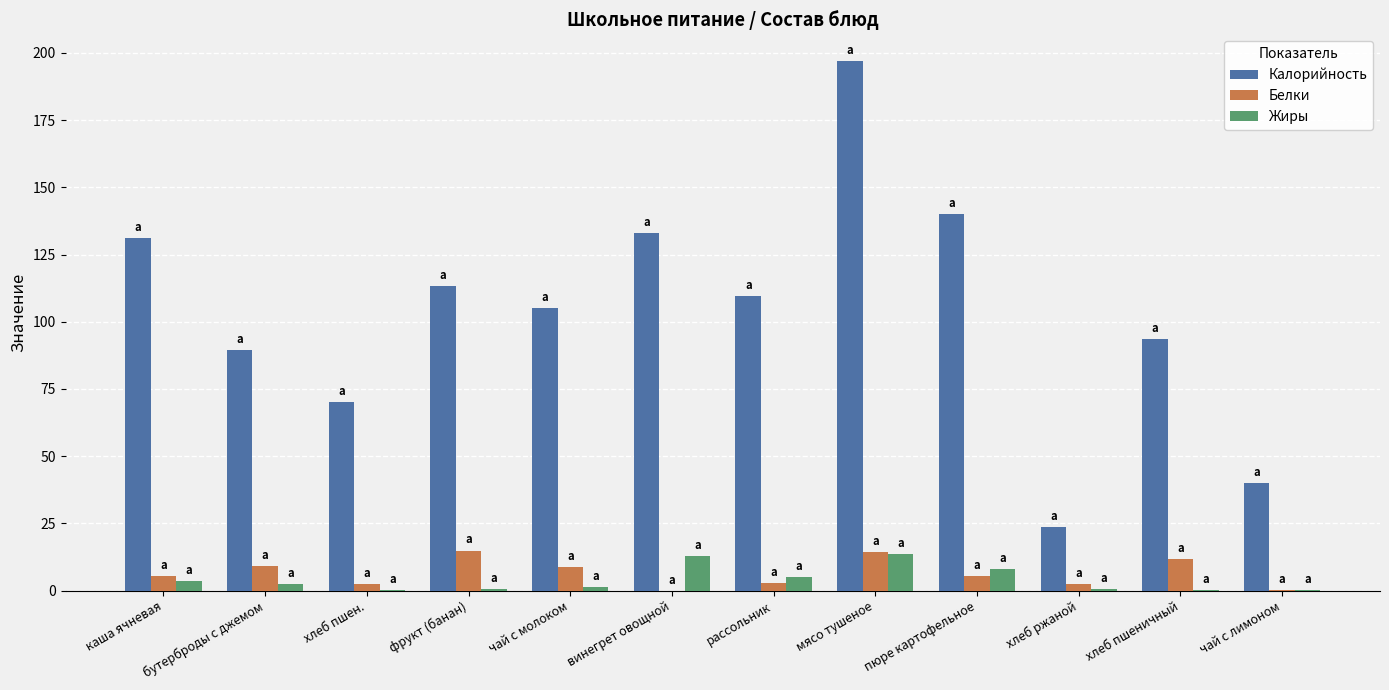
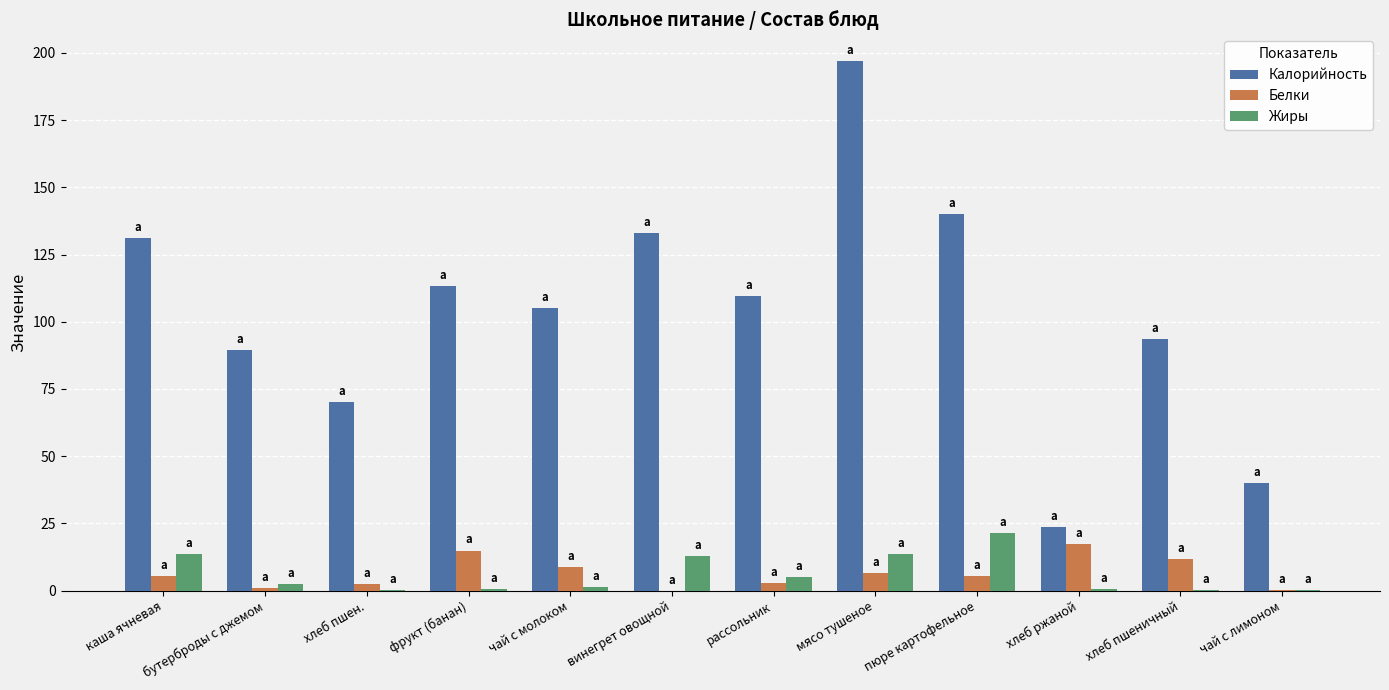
Жиры, каша ячневая: 3 -> 13
Белки, бутерброды с джемом: 9 -> 1
Белки, мясо тушеное: 14 -> 6
Жиры, пюре картофельное: 8 -> 21
Белки, хлеб ржаной: 2 -> 17
